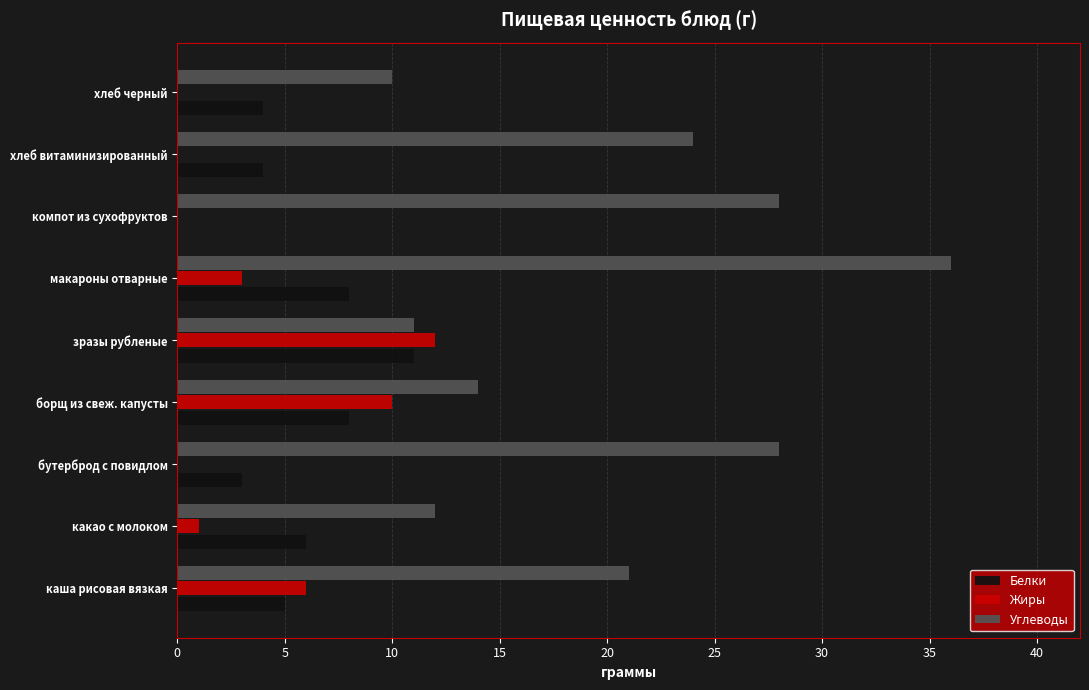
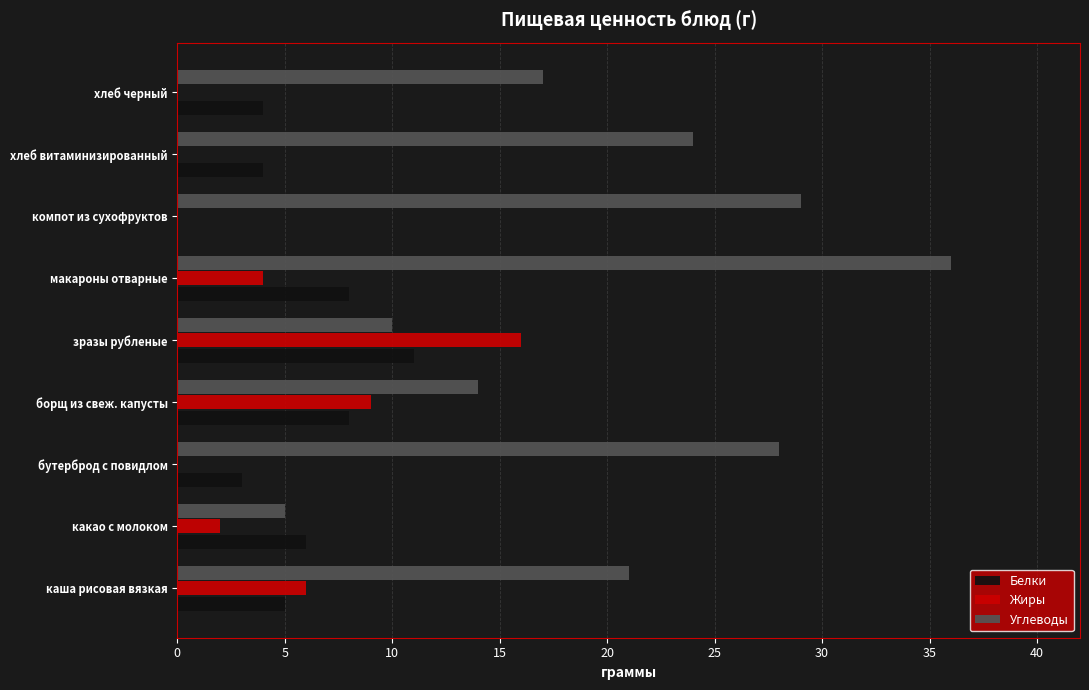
Углеводы, хлеб черный: 10 -> 17
Углеводы, компот из сухофруктов: 28 -> 29
Жиры, макароны отварные: 3 -> 4
Углеводы, зразы рубленые: 11 -> 10
Жиры, зразы рубленые: 12 -> 16
Жиры, борщ из свеж. капусты: 10 -> 9
Углеводы, какао с молоком: 12 -> 5
Жиры, какао с молоком: 1 -> 2
